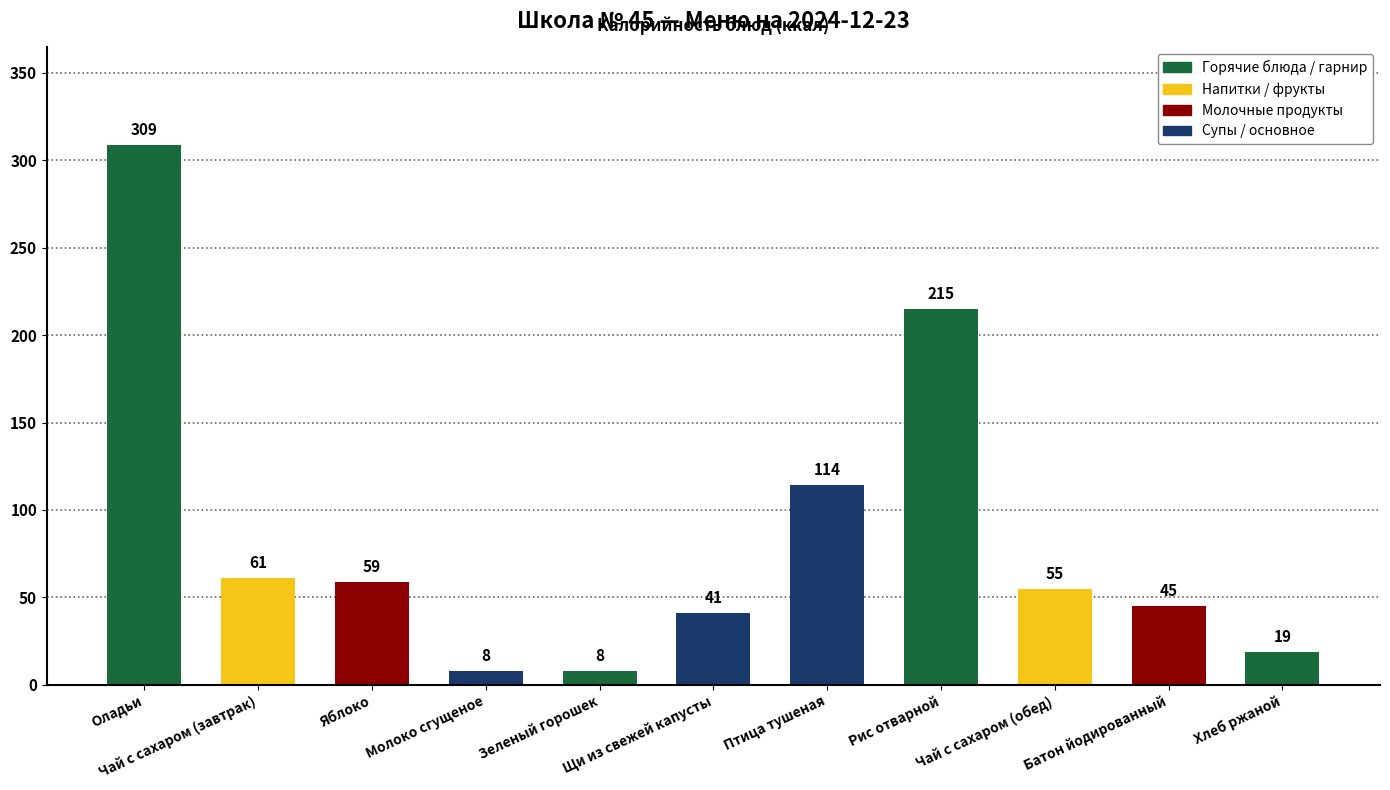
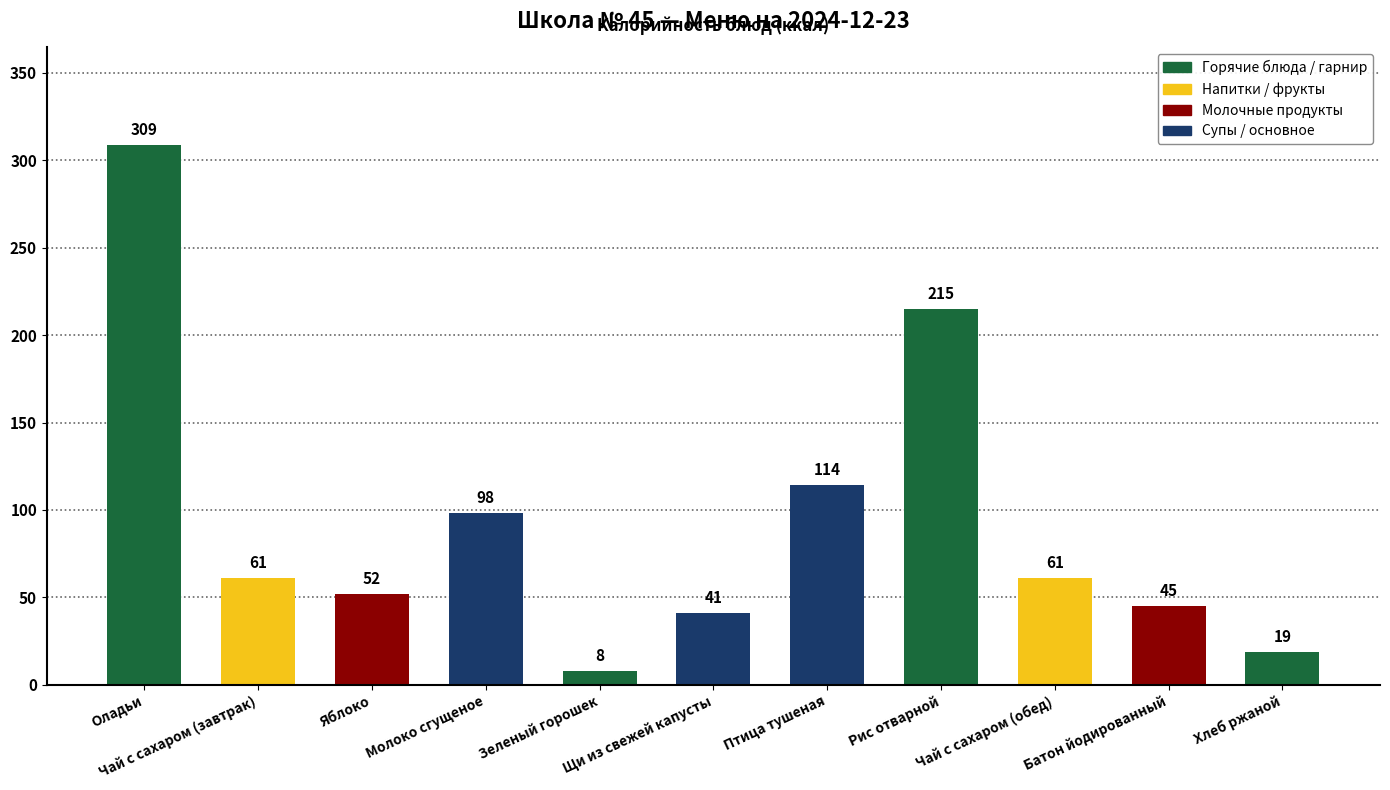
Яблоко: 59 -> 52
Молоко сгущеное: 8 -> 98
Чай с сахаром (обед): 55 -> 61
